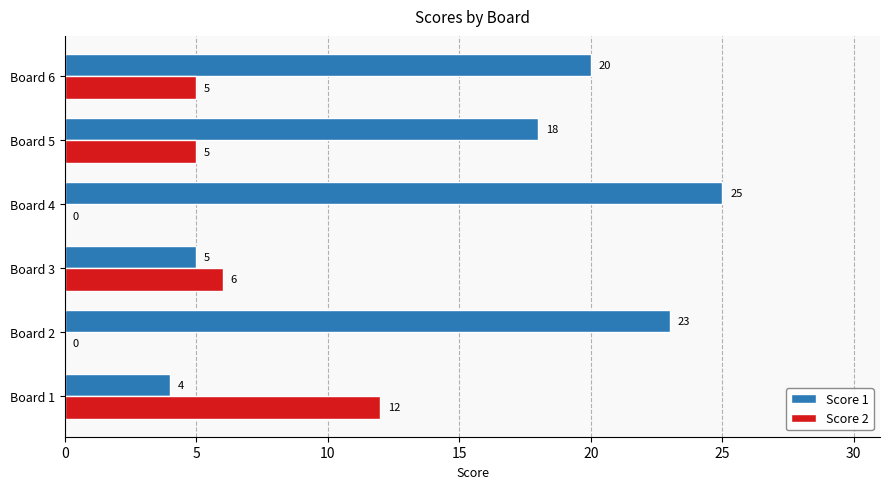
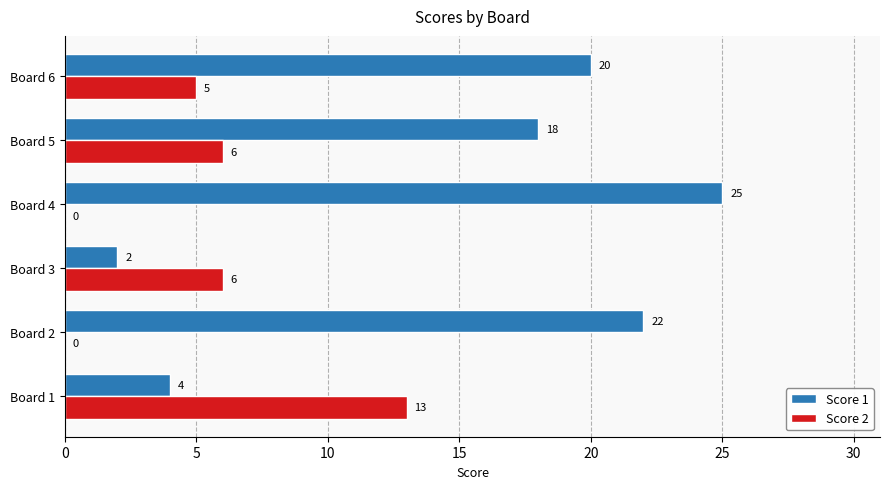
Score 2, Board 5: 5 -> 6
Score 1, Board 3: 5 -> 2
Score 1, Board 2: 23 -> 22
Score 2, Board 1: 12 -> 13
